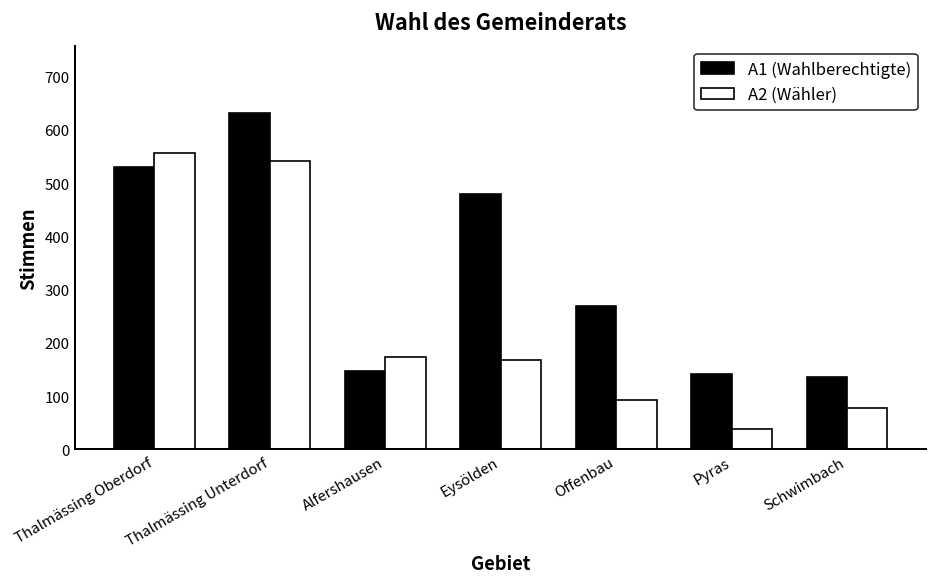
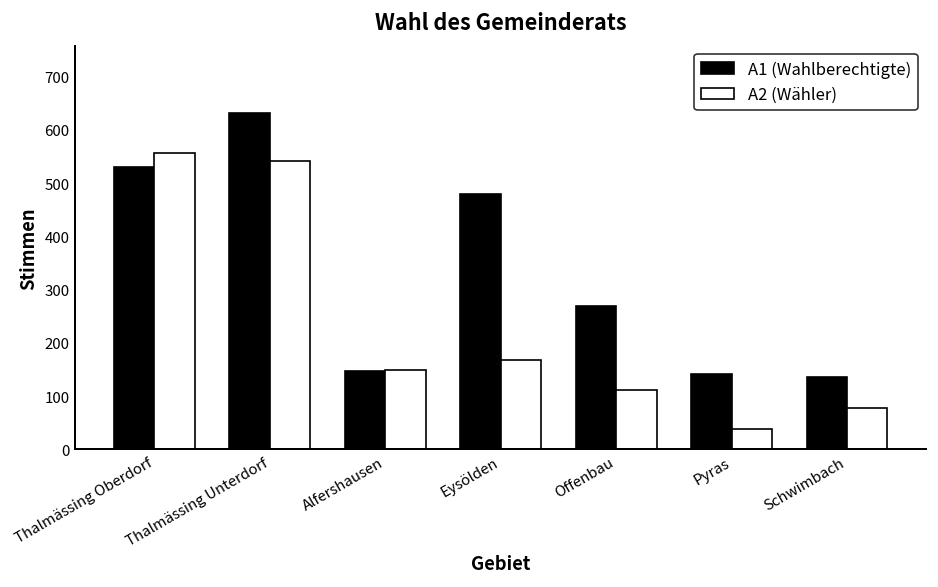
A2 (Wähler), Alfershausen: 170 -> 150
A2 (Wähler), Offenbau: 90 -> 110
